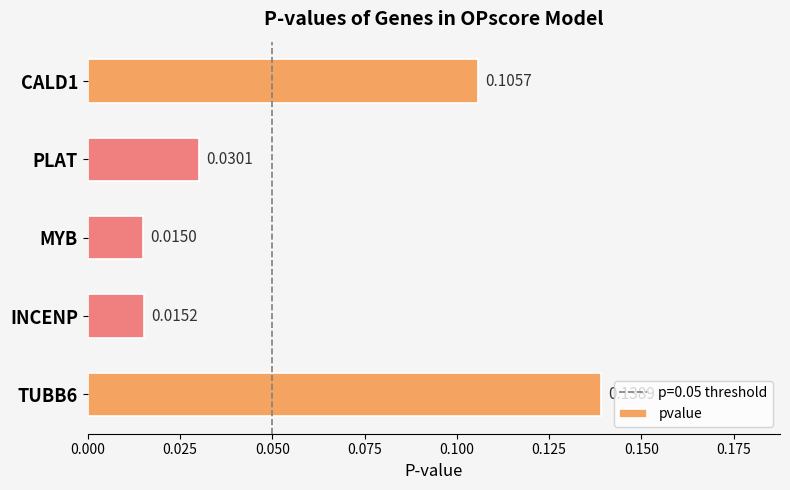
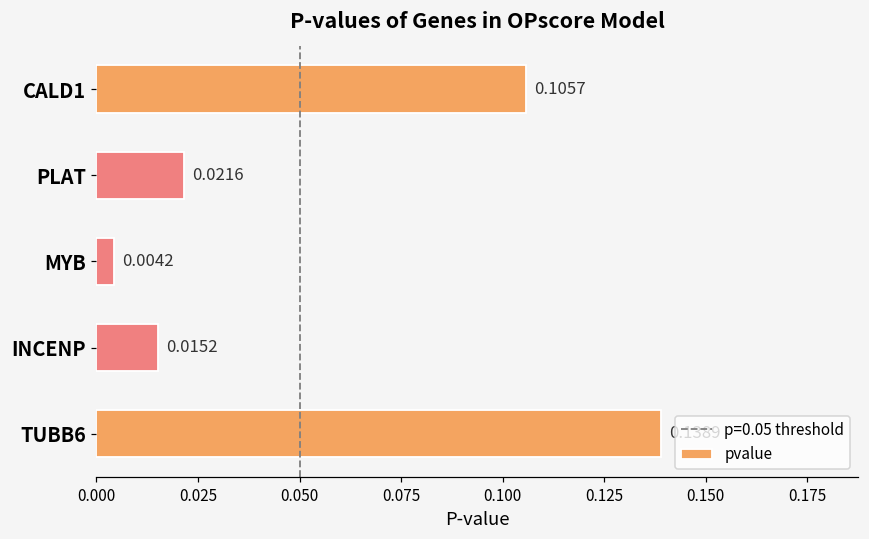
PLAT: 0.0301 -> 0.0216
MYB: 0.0150 -> 0.0042
